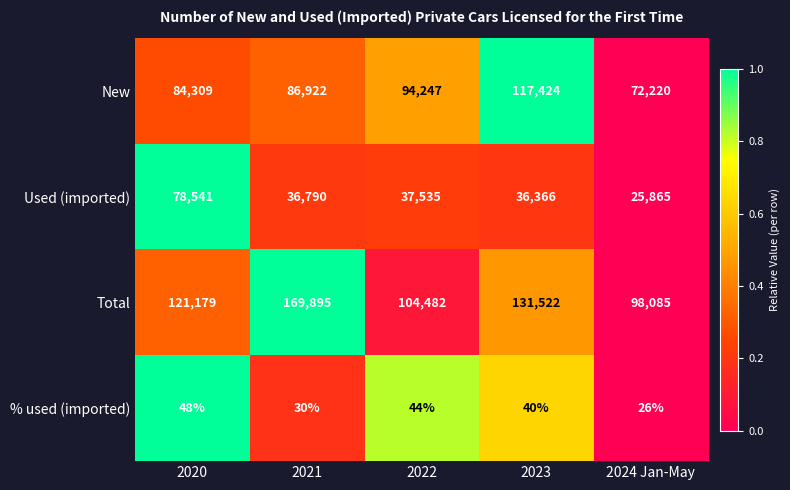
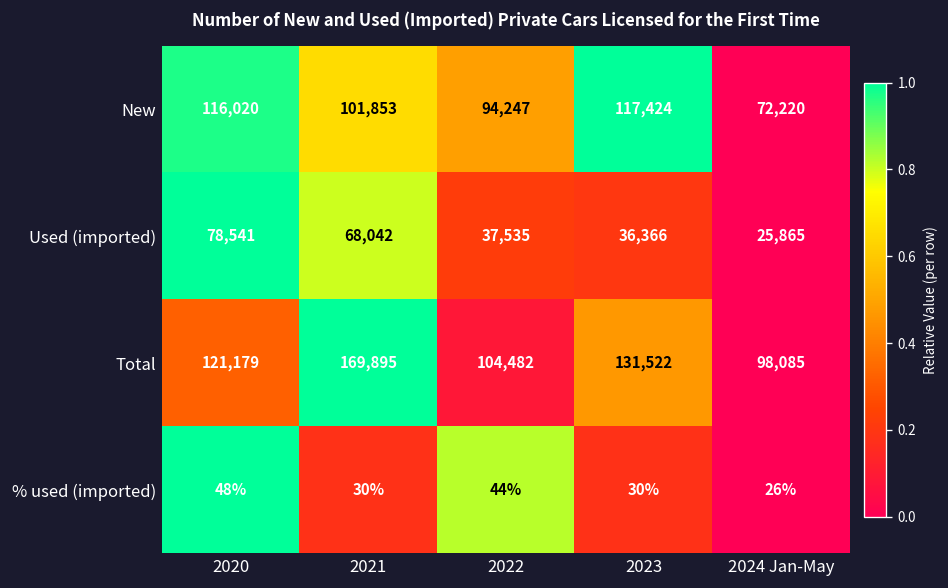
New, 2020: 84,309 -> 116,020
New, 2021: 86,922 -> 101,853
Used (imported), 2021: 36,790 -> 68,042
% used (imported), 2023: 40% -> 30%
